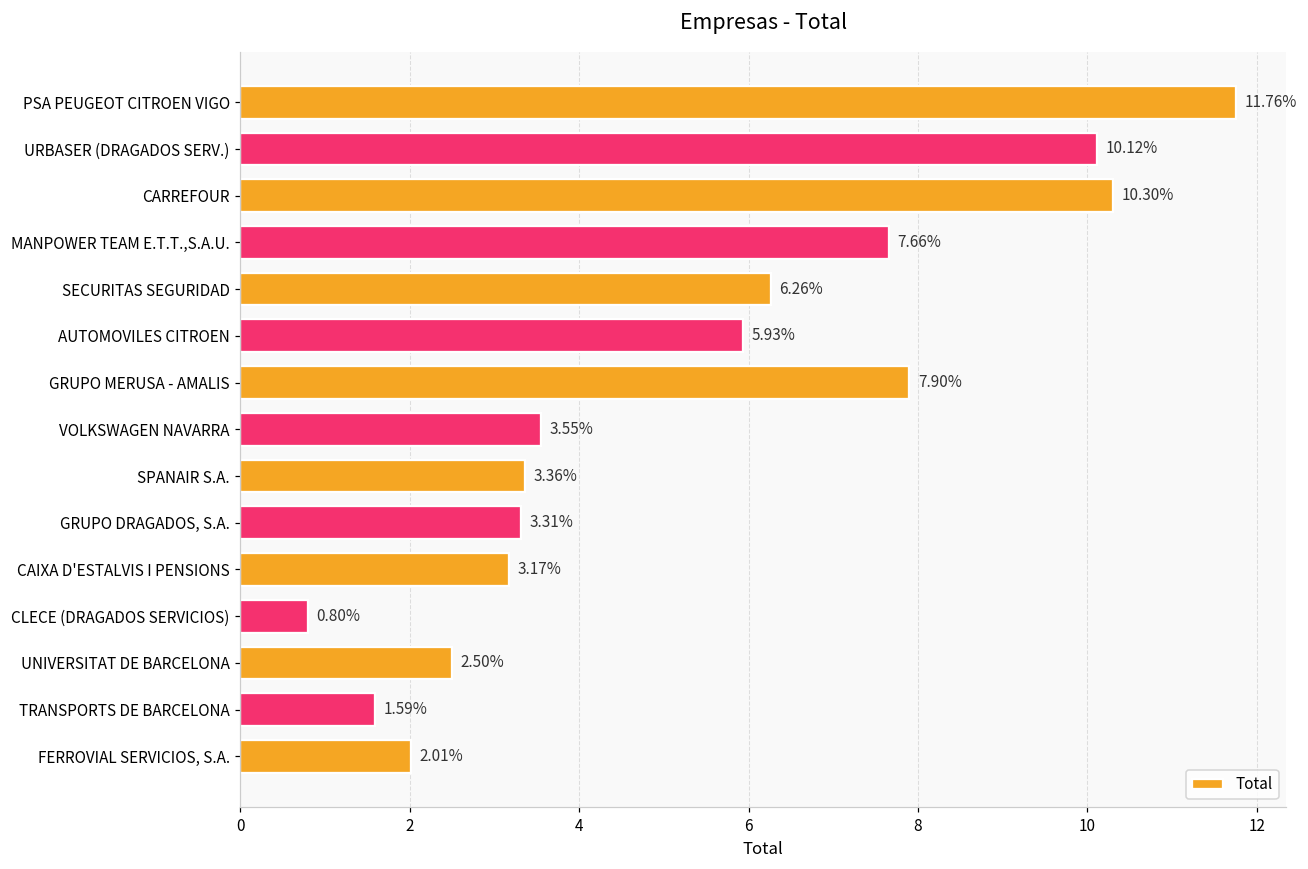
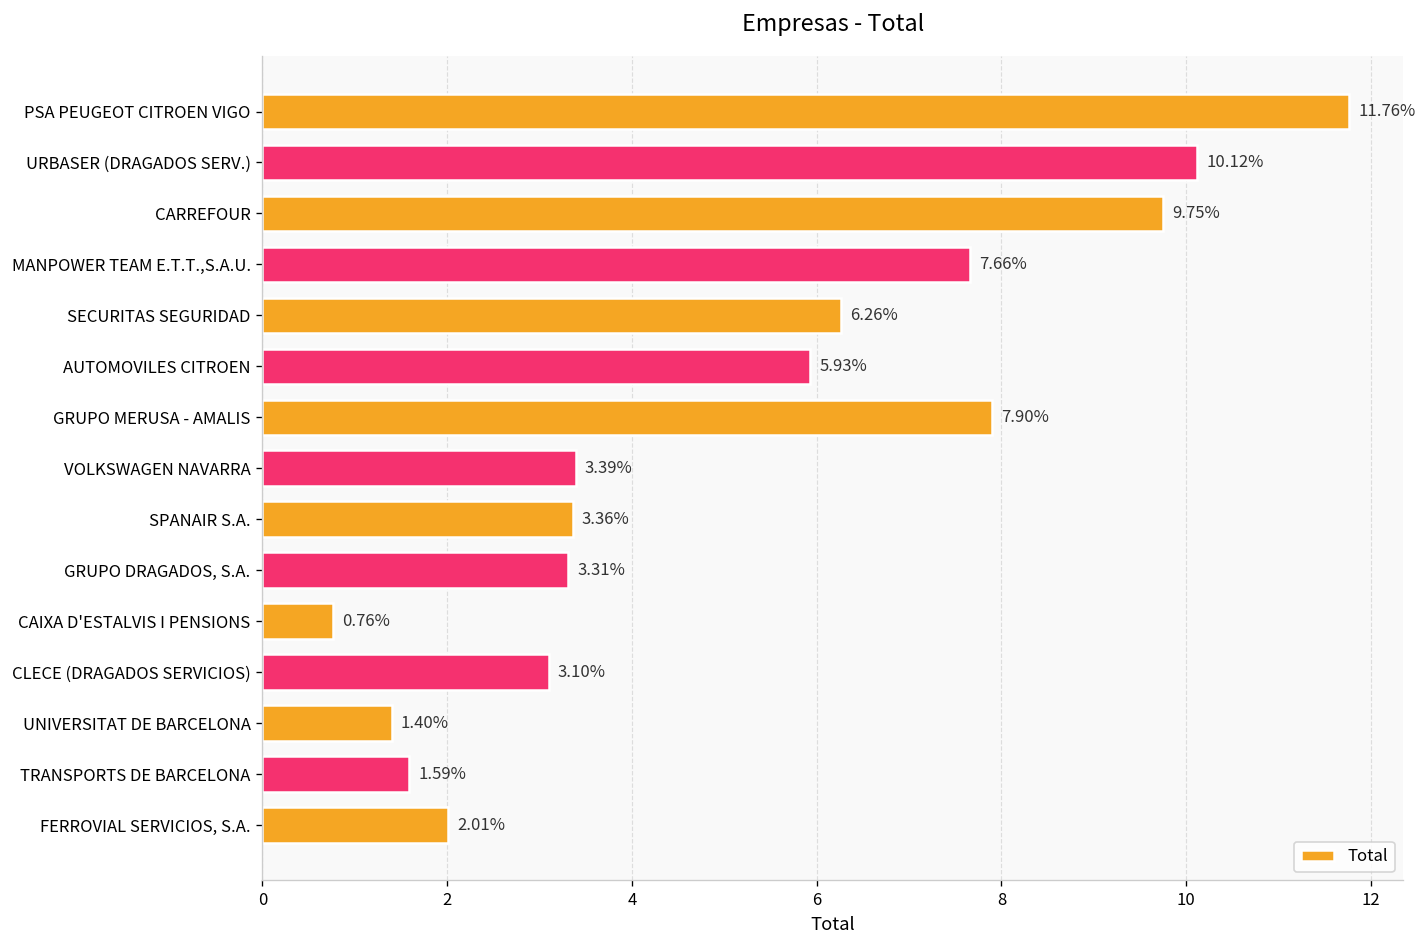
CARREFOUR: 10.30% -> 9.75%
VOLKSWAGEN NAVARRA: 3.55% -> 3.39%
CAIXA D'ESTALVIS I PENSIONS: 3.17% -> 0.76%
CLECE (DRAGADOS SERVICIOS): 0.80% -> 3.10%
UNIVERSITAT DE BARCELONA: 2.50% -> 1.40%
